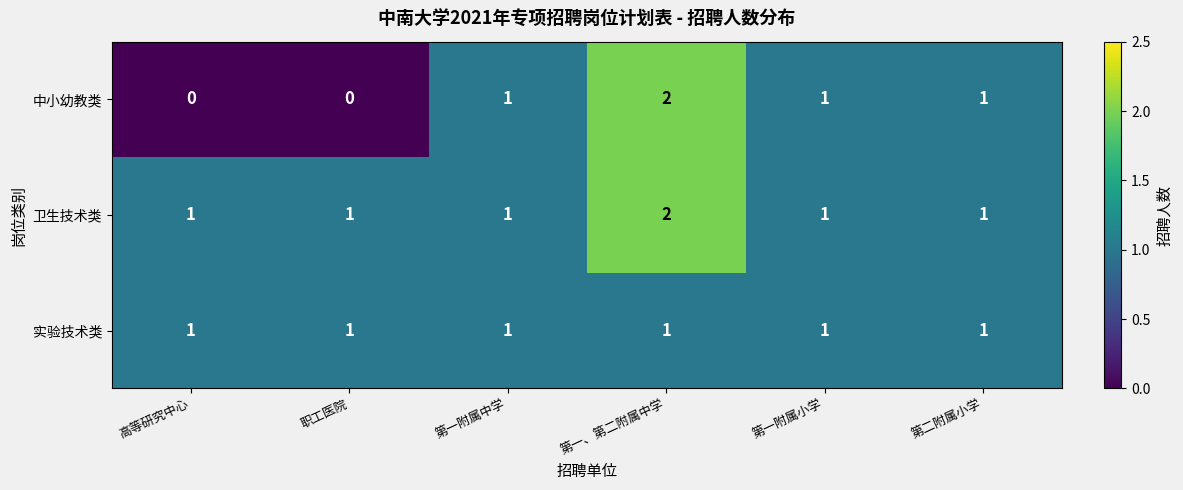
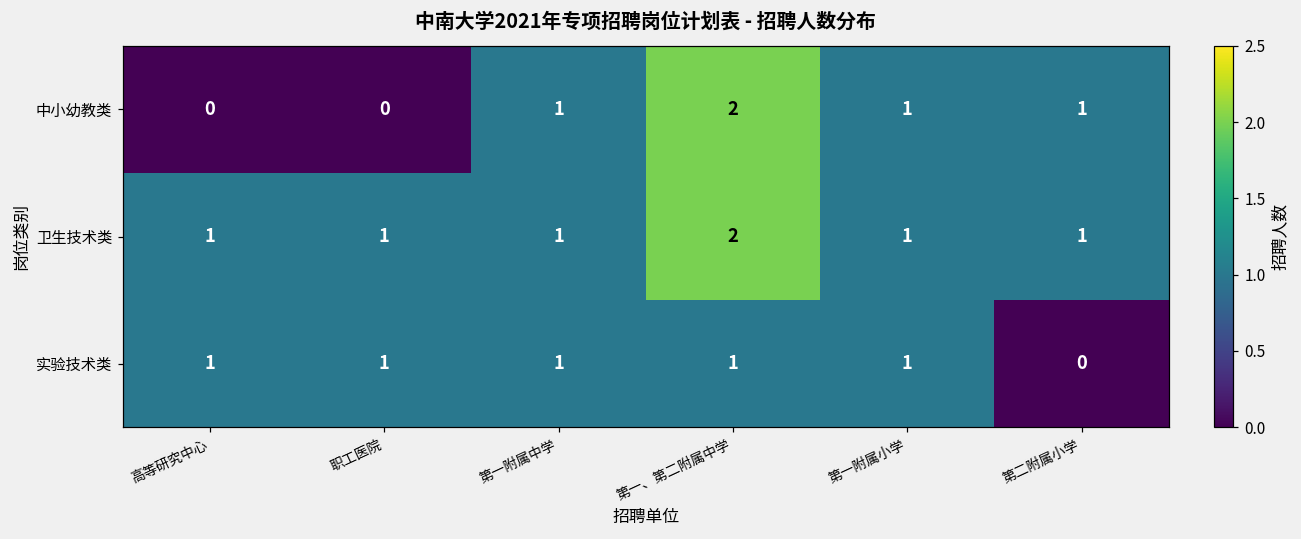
实验技术类, 第二附属小学: 1 -> 0
